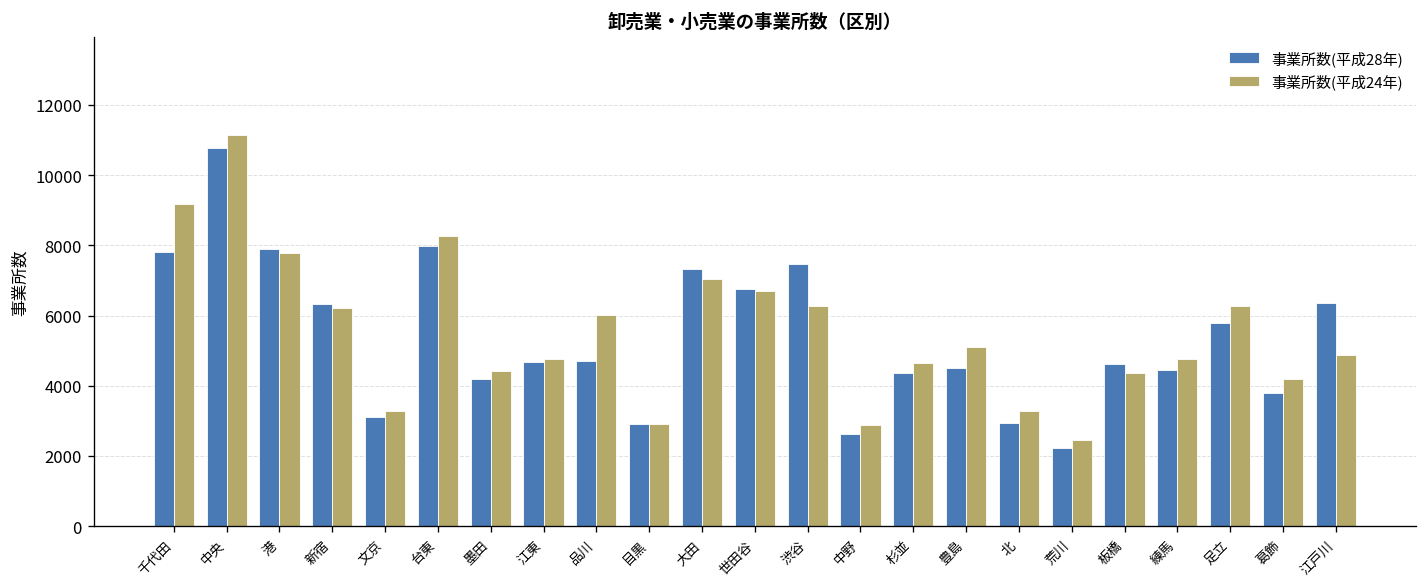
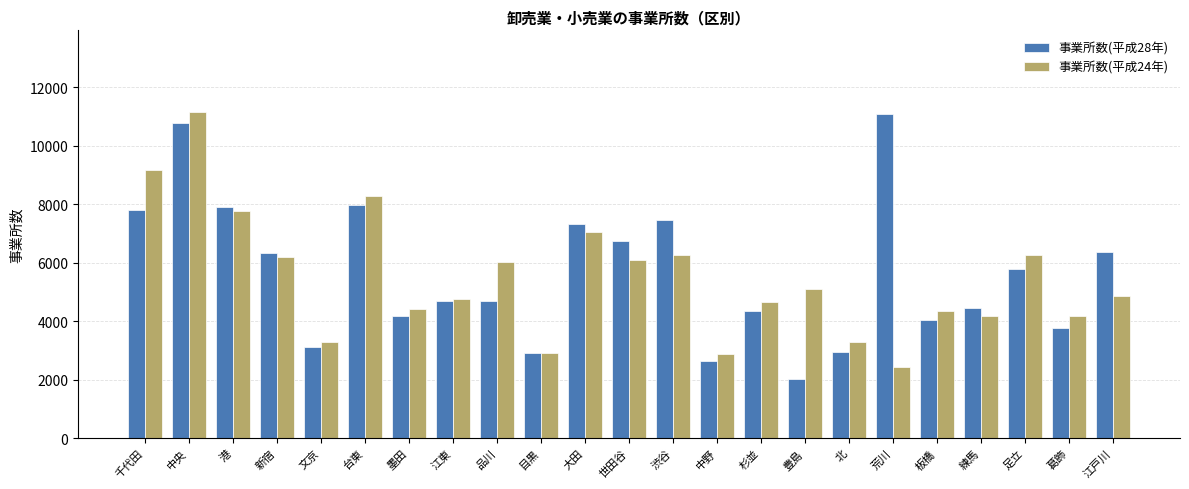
事業所数(平成24年), 世田谷: 6700 -> 6100
事業所数(平成28年), 豊島: 4500 -> 2000
事業所数(平成28年), 荒川: 2200 -> 11100
事業所数(平成28年), 板橋: 4600 -> 4000
事業所数(平成24年), 練馬: 4800 -> 4200
